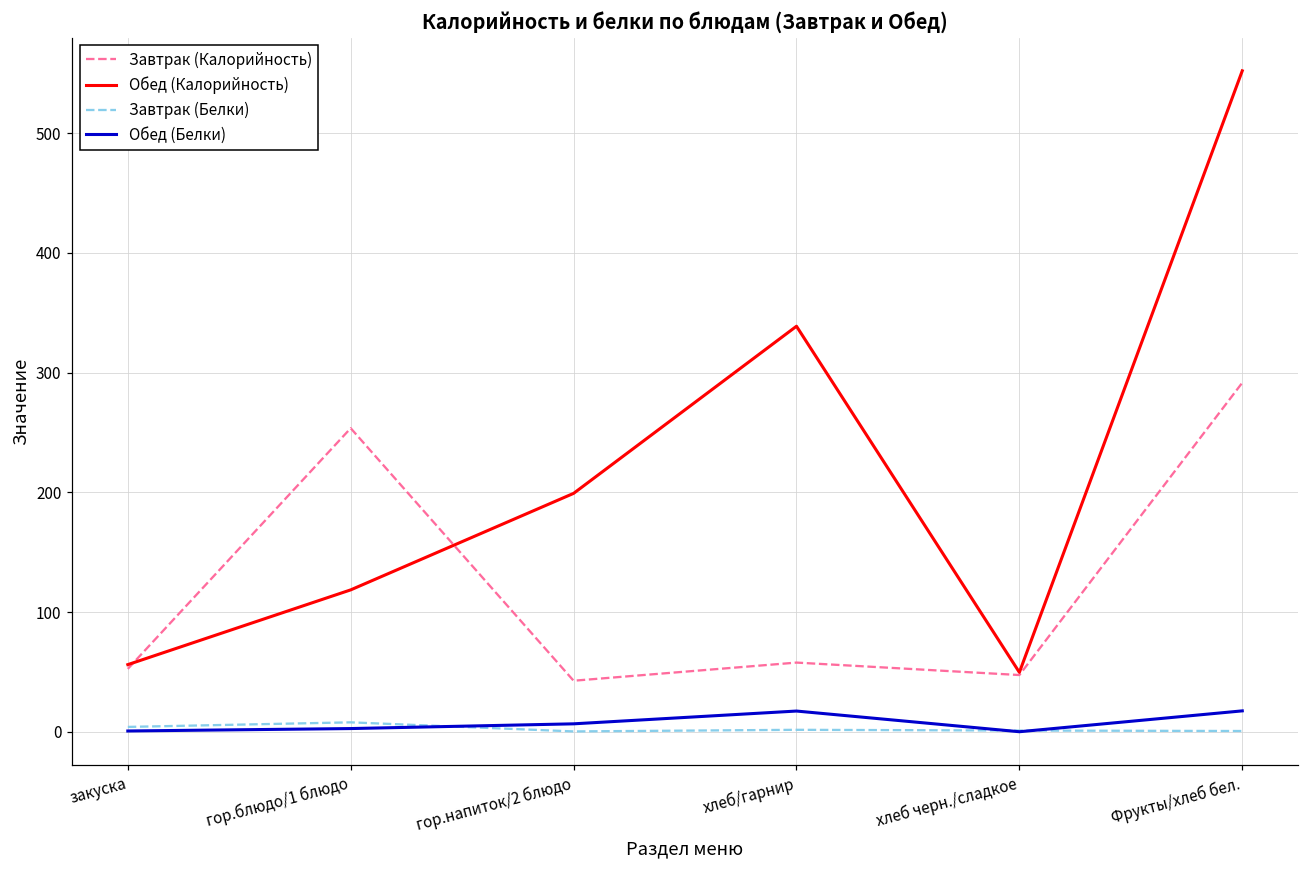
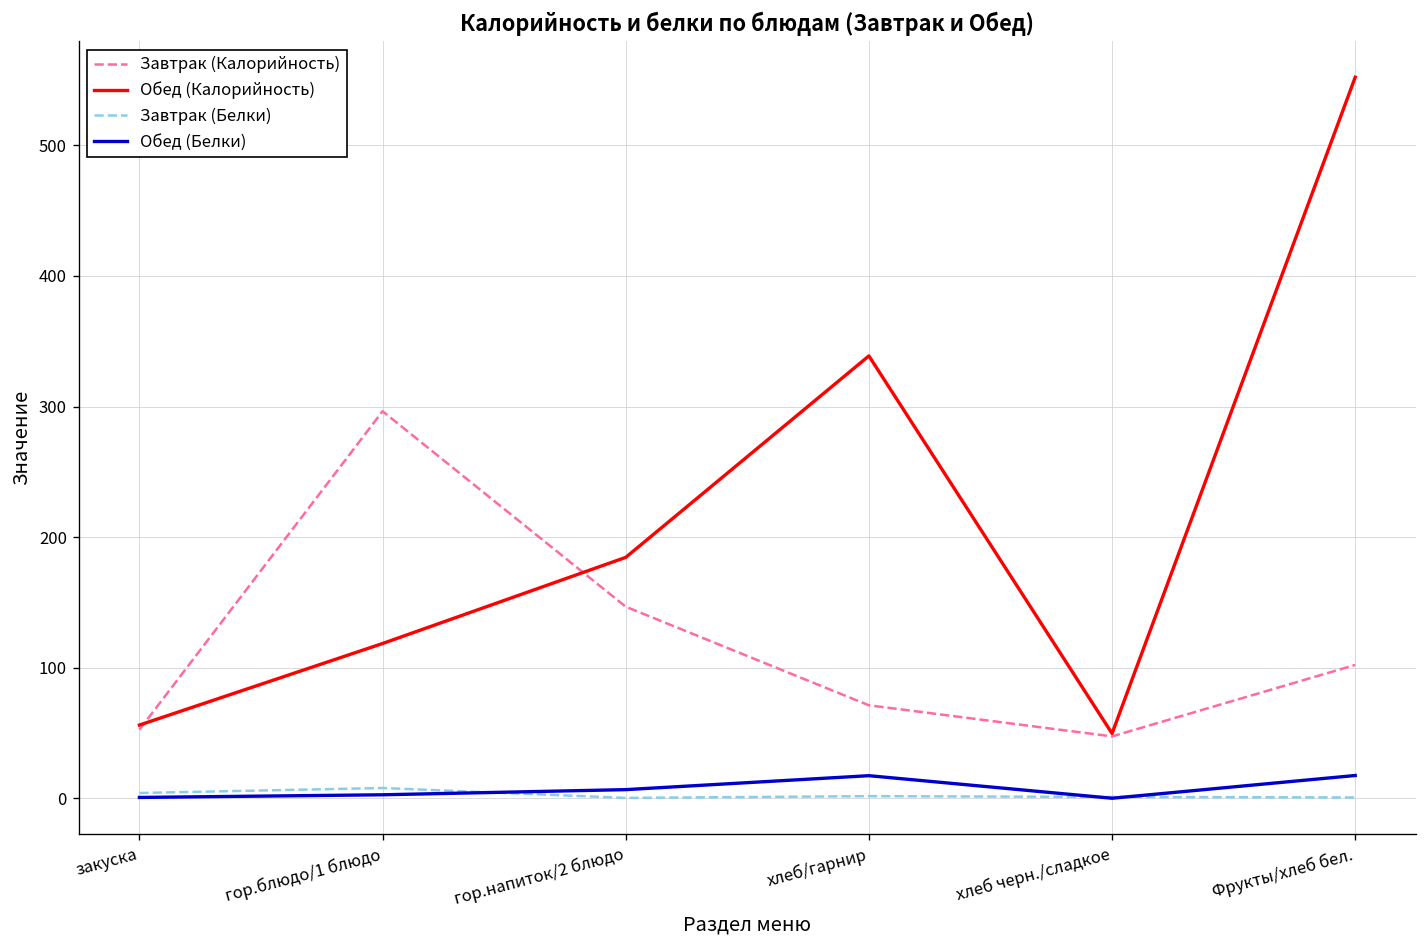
Завтрак (Калорийность), гор.блюдо/1 блюдо: 254 -> 296
Завтрак (Калорийность), гор.напиток/2 блюдо: 43 -> 147
Обед (Калорийность), гор.напиток/2 блюдо: 199 -> 184
Завтрак (Калорийность), хлеб/гарнир: 58 -> 71
Завтрак (Калорийность), Фрукты/хлеб бел.: 292 -> 102
